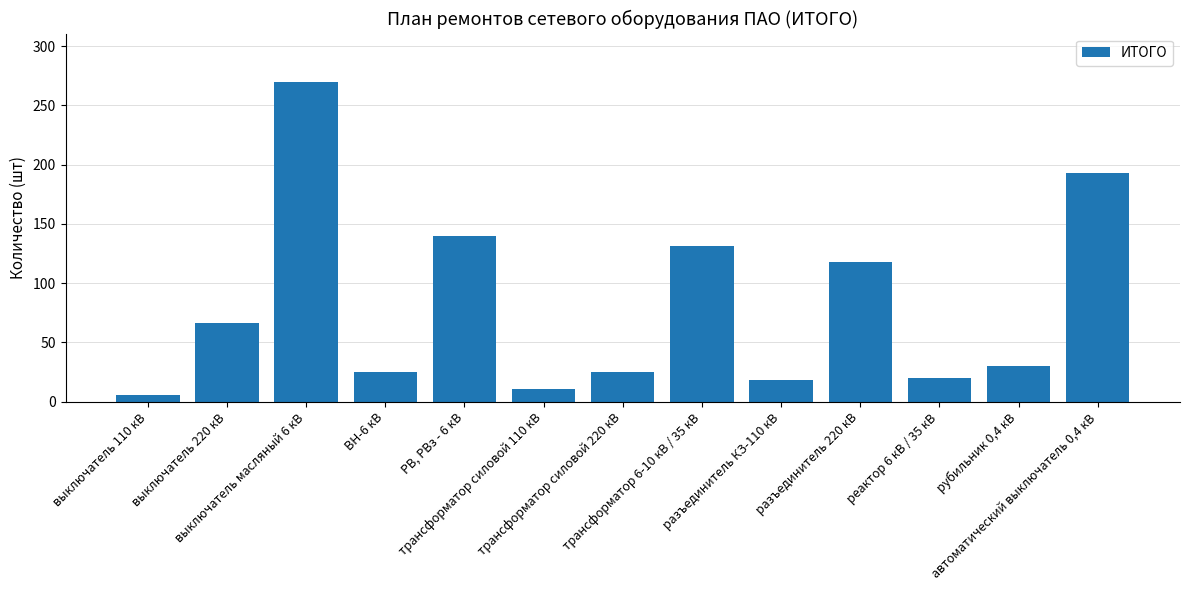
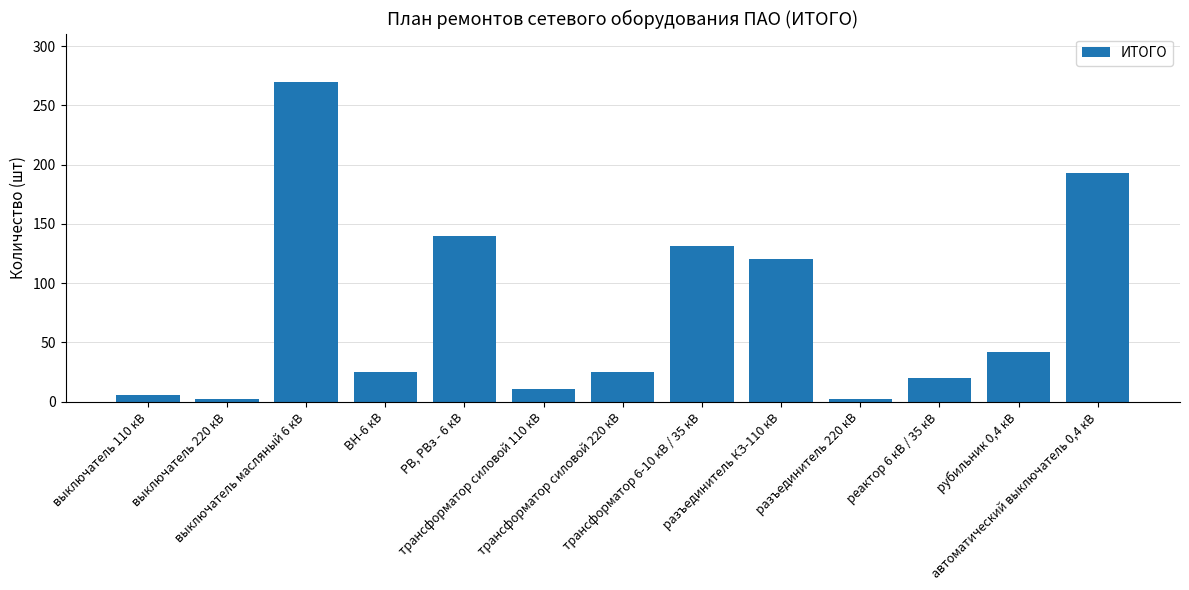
выключатель 220 кВ: 66 -> 2
разъединитель КЗ-110 кВ: 18 -> 120
разъединитель 220 кВ: 118 -> 2
рубильник 0,4 кВ: 30 -> 42
